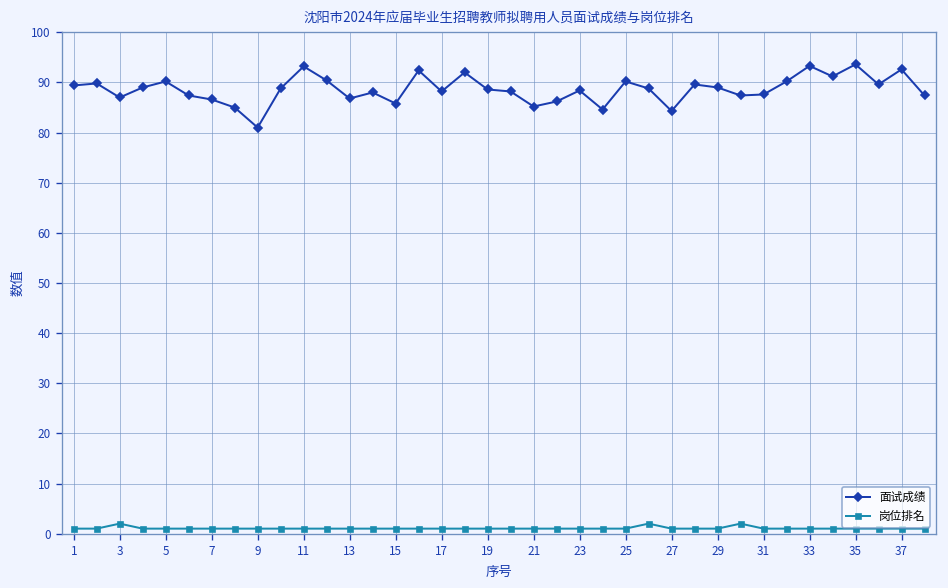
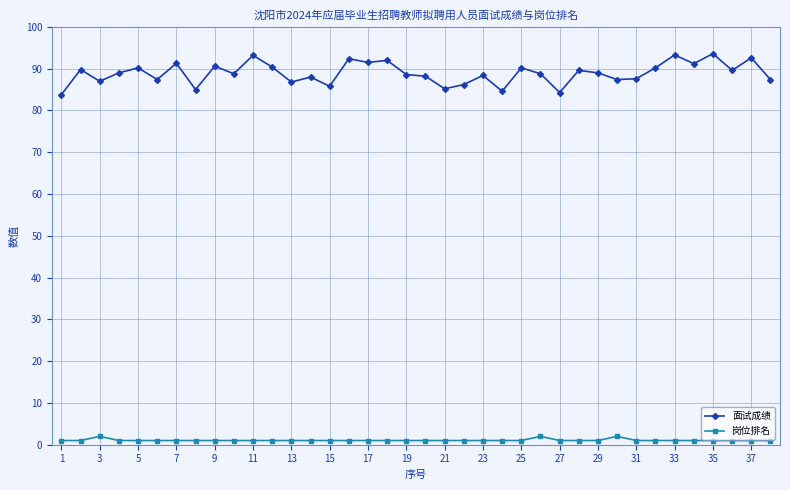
面试成绩, 1: 89 -> 84
面试成绩, 7: 87 -> 91
面试成绩, 9: 81 -> 91
面试成绩, 17: 88 -> 92
